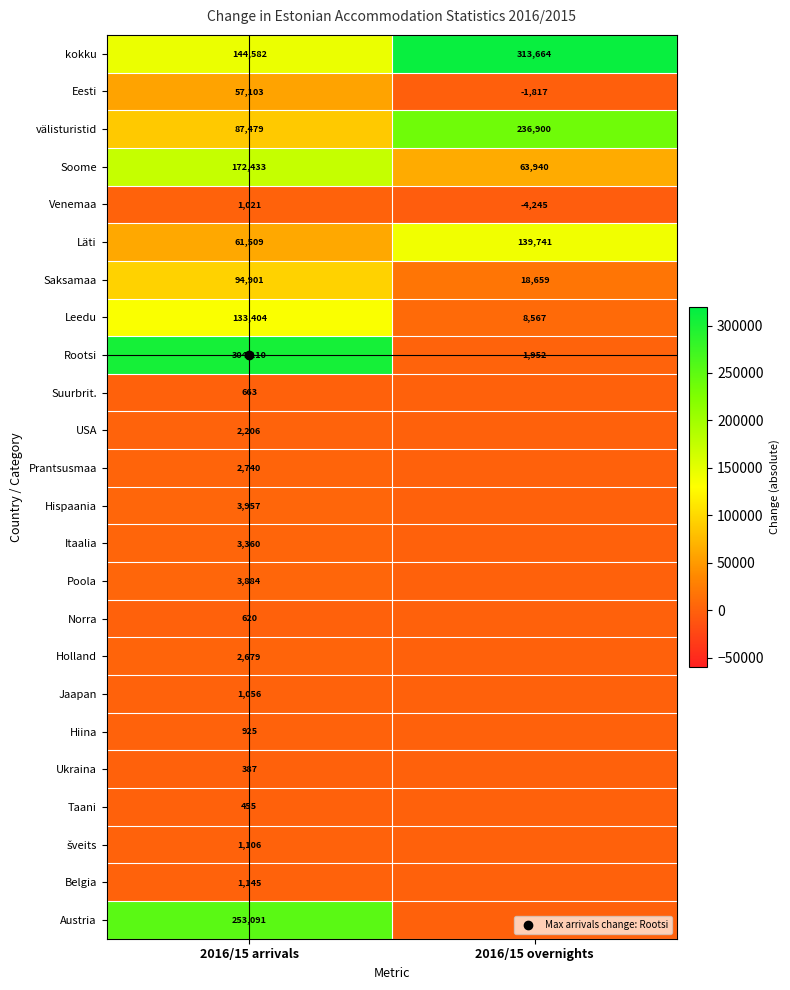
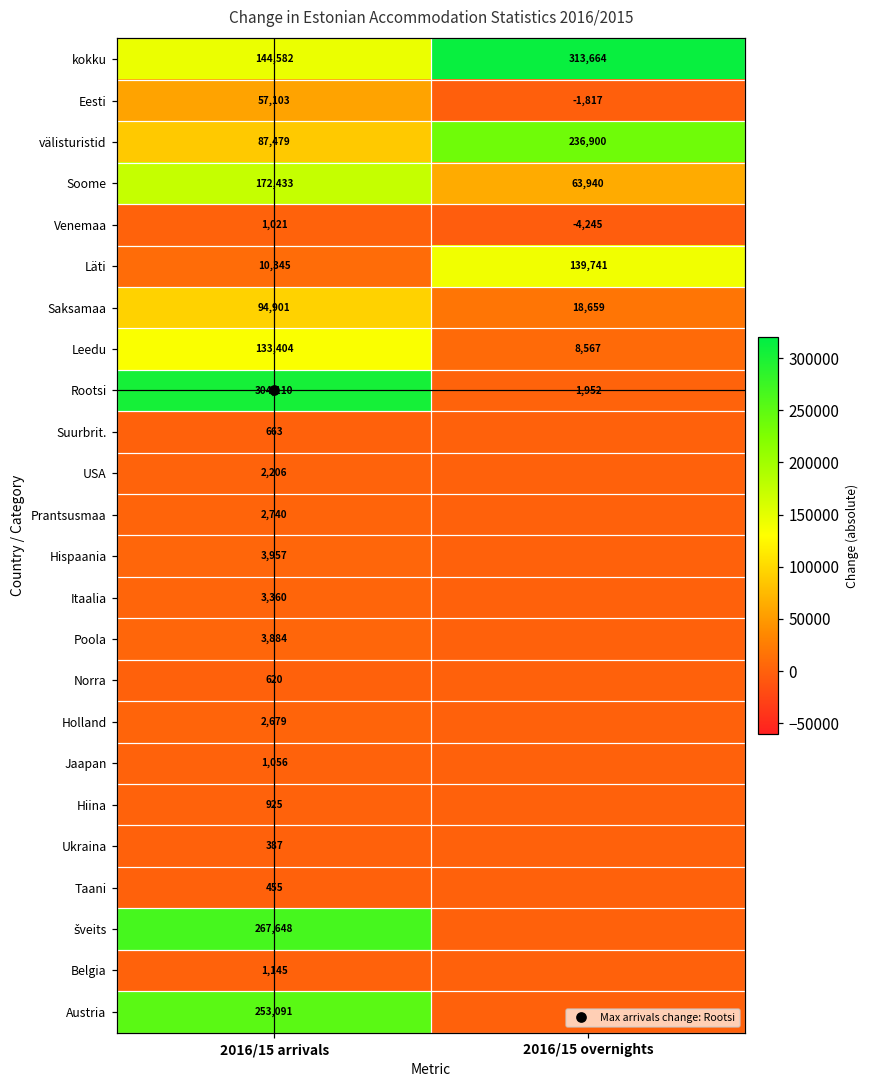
Läti, 2016/15 arrivals: 61,509 -> 10,345
šveits, 2016/15 arrivals: 1,106 -> 267,648
